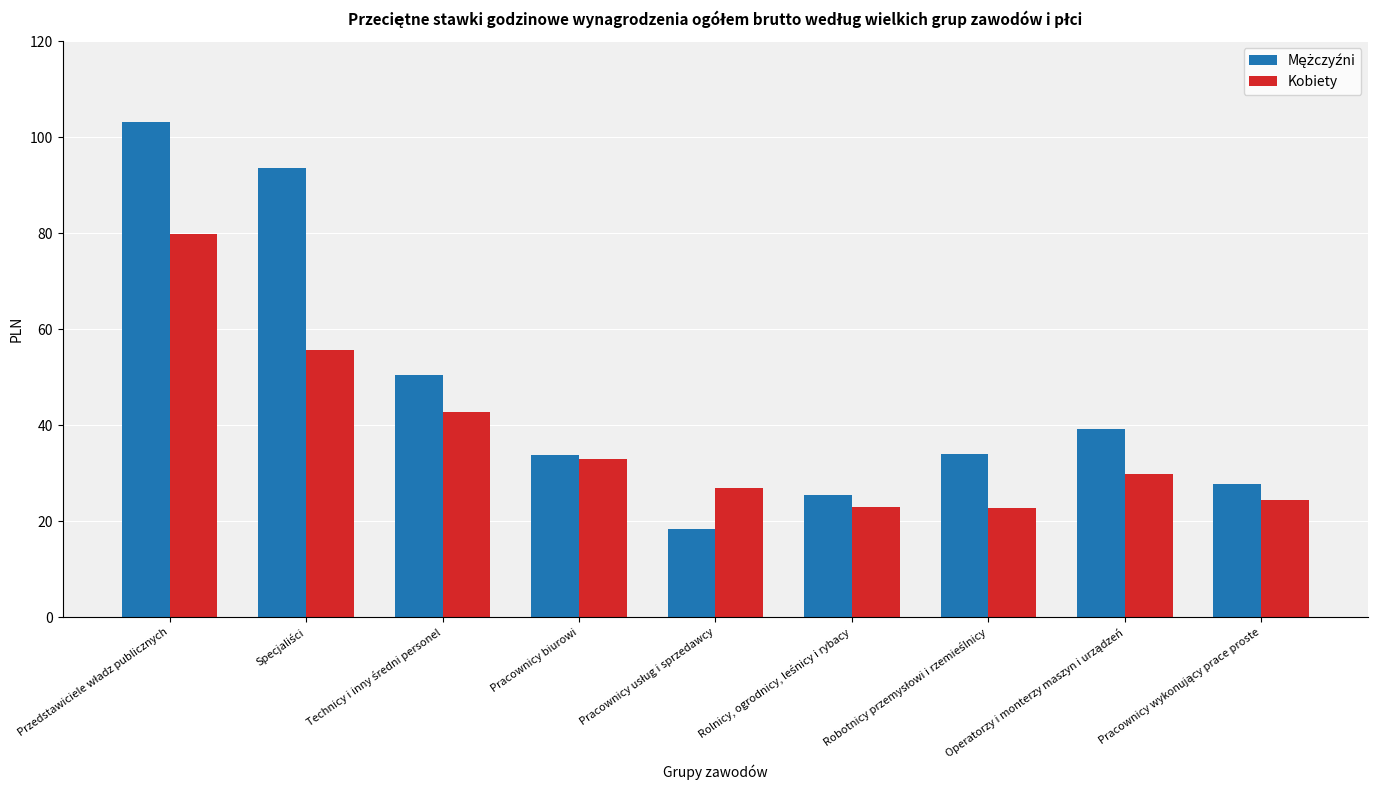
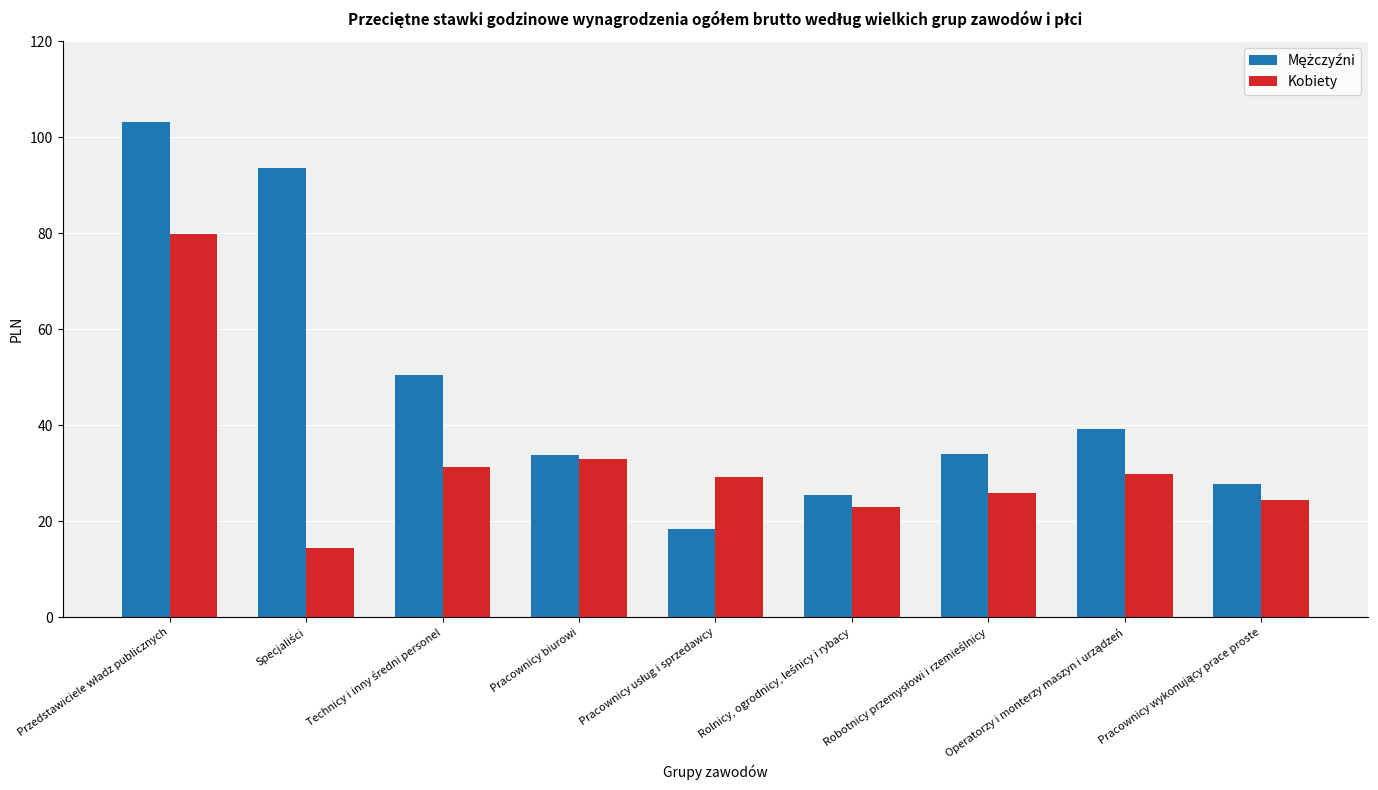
Kobiety, Specjaliści: 56 -> 14
Kobiety, Technicy i inny średni personel: 43 -> 31
Kobiety, Pracownicy usług i sprzedawcy: 27 -> 29
Kobiety, Robotnicy przemysłowi i rzemieślnicy: 23 -> 26
